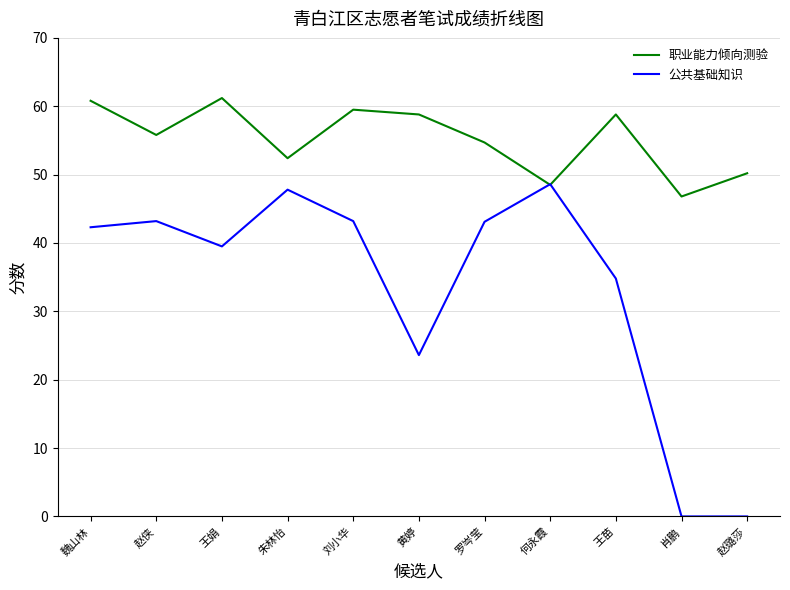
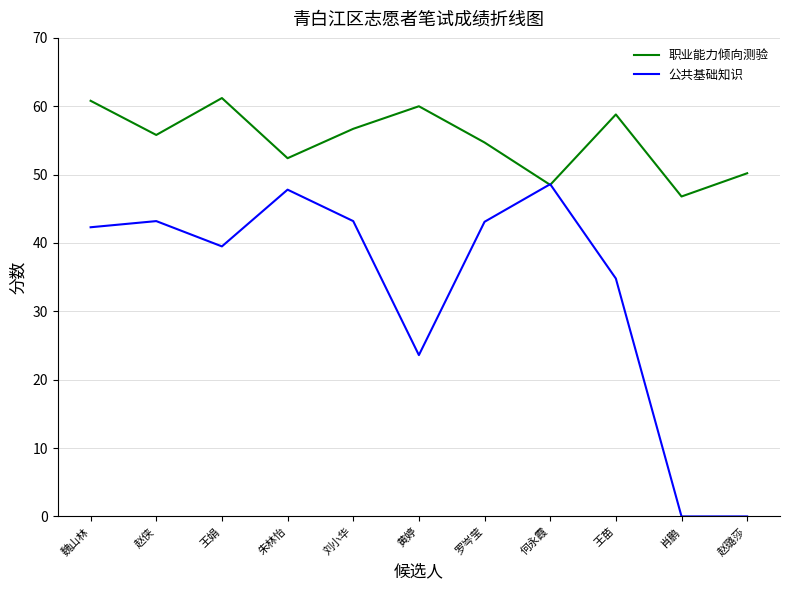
职业能力倾向测验, 刘小华: 60 -> 57
职业能力倾向测验, 黄婷: 59 -> 60
